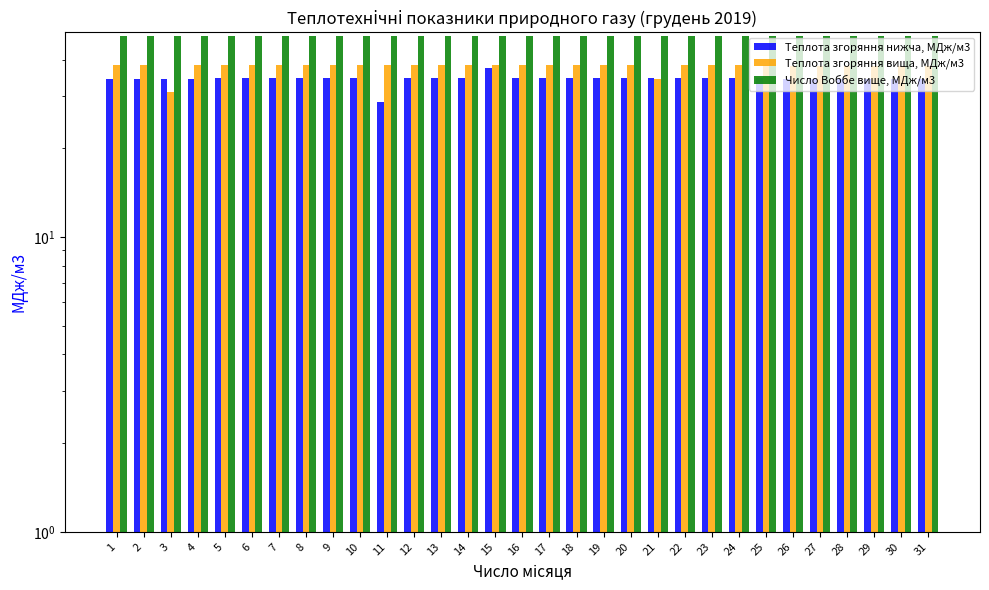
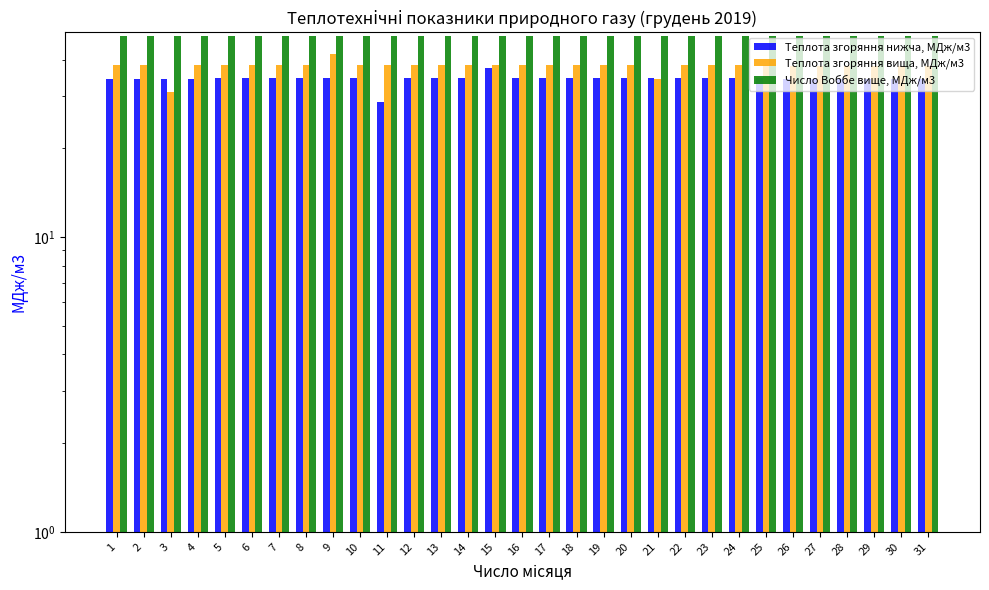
Теплота згоряння вища, МДж/м3, 9: 38 -> 42
